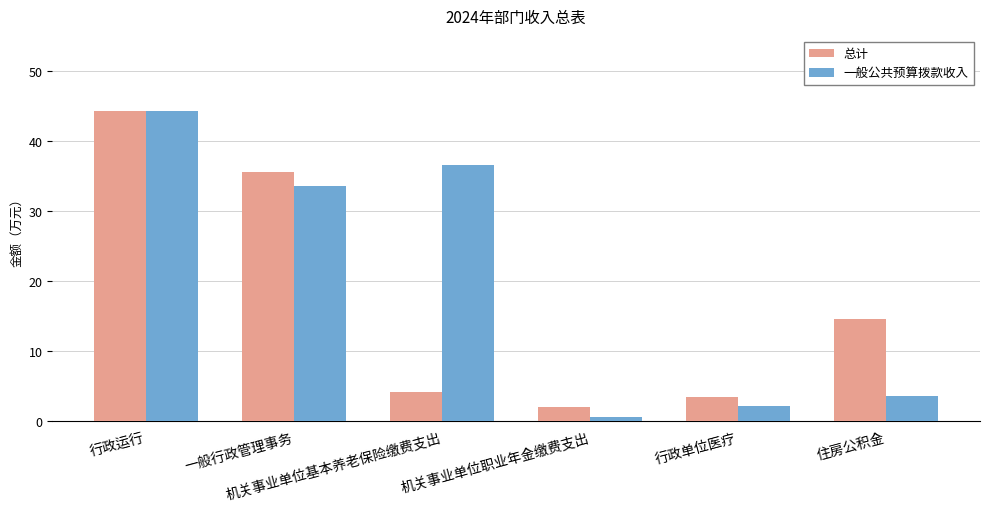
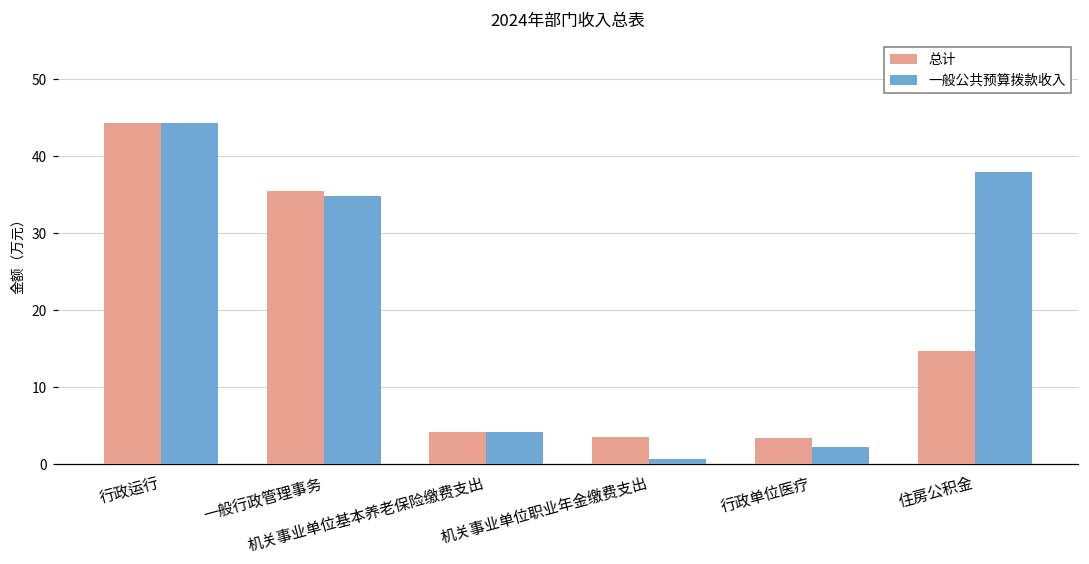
一般公共预算拨款收入, 一般行政管理事务: 34 -> 35
一般公共预算拨款收入, 机关事业单位基本养老保险缴费支出: 37 -> 4
总计, 机关事业单位职业年金缴费支出: 2 -> 4
一般公共预算拨款收入, 住房公积金: 4 -> 38
